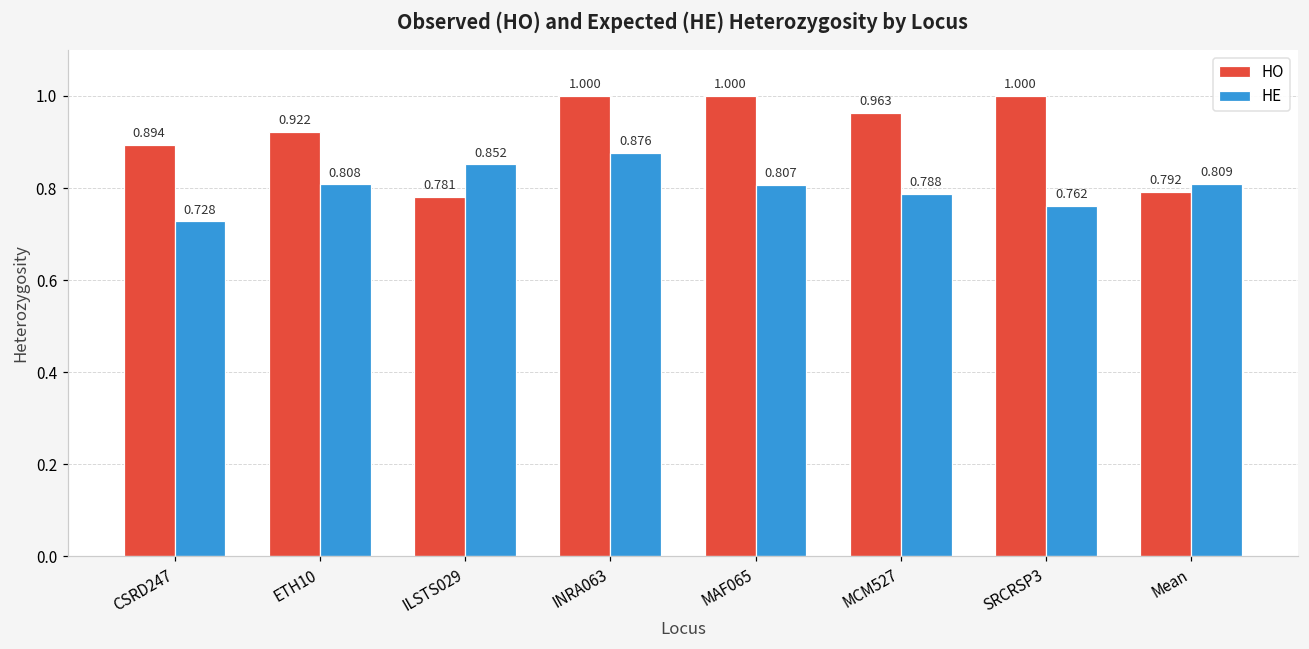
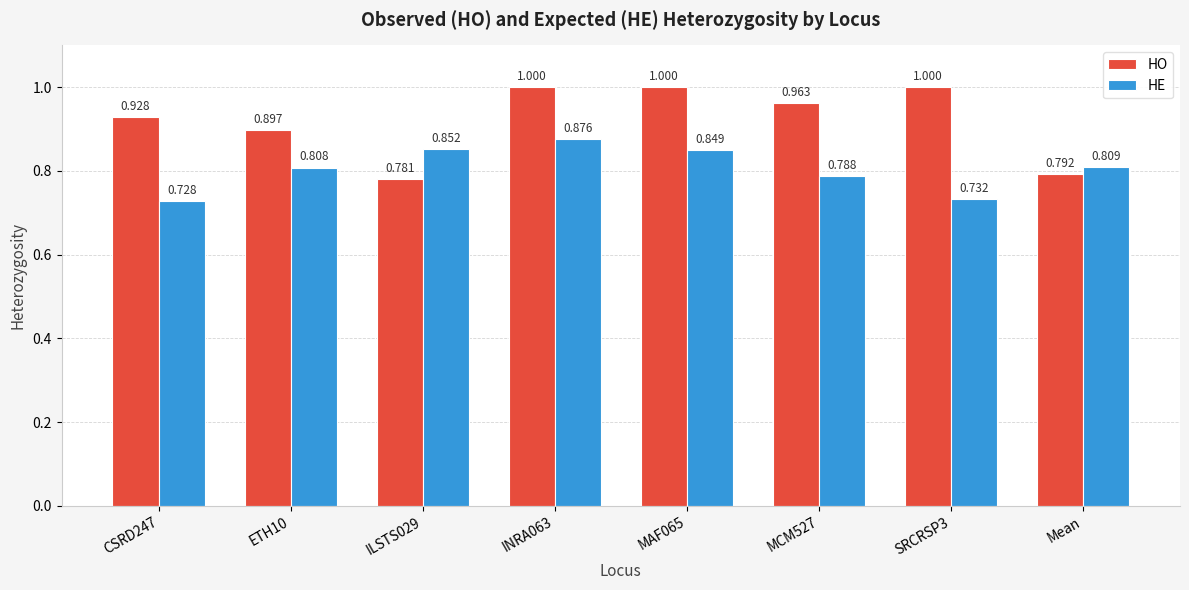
HO, CSRD247: 0.894 -> 0.928
HO, ETH10: 0.922 -> 0.897
HE, MAF065: 0.807 -> 0.849
HE, SRCRSP3: 0.762 -> 0.732
